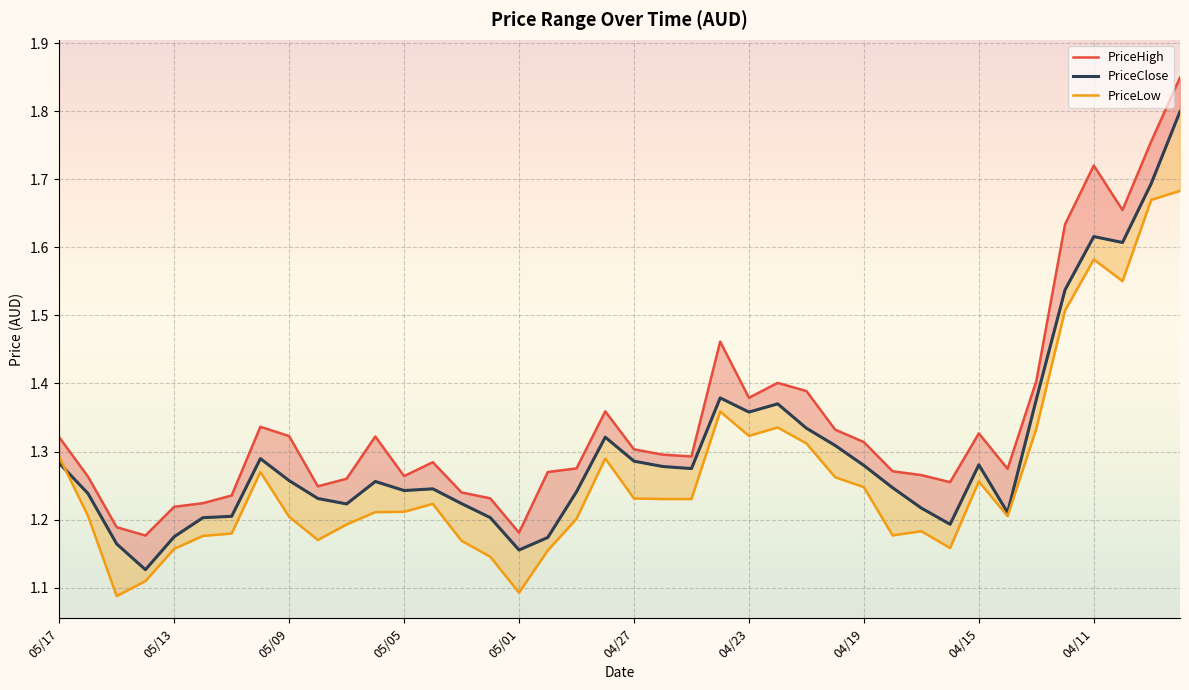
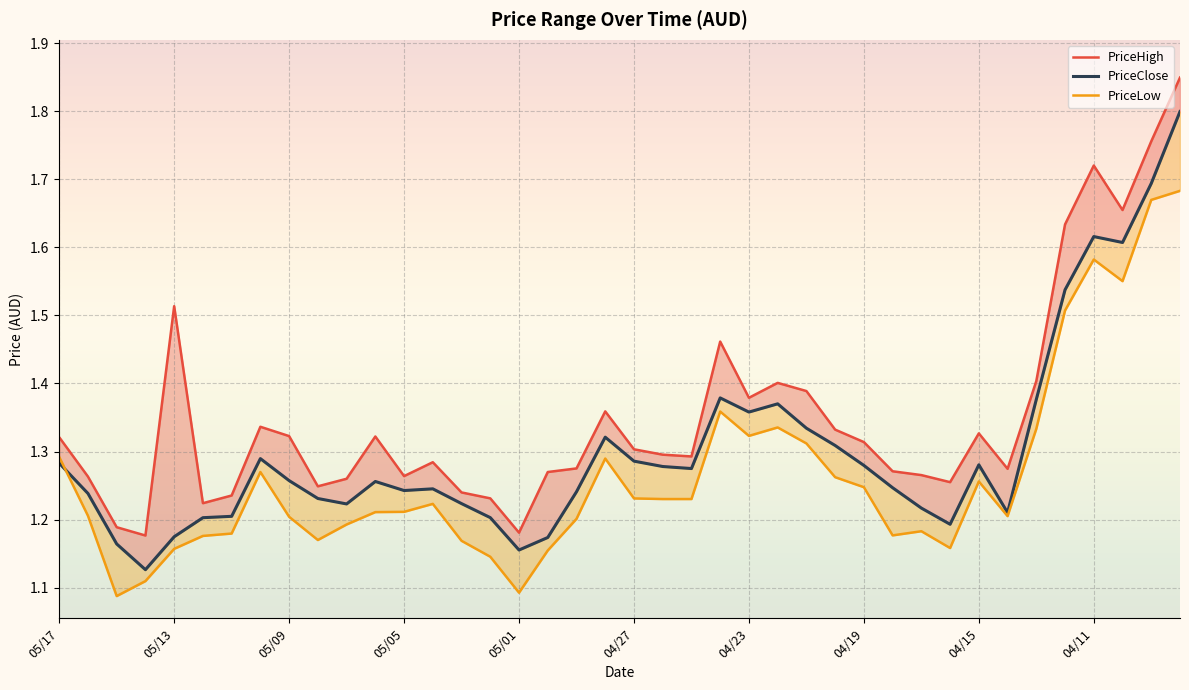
PriceHigh, 05/13: 1.22 -> 1.51
